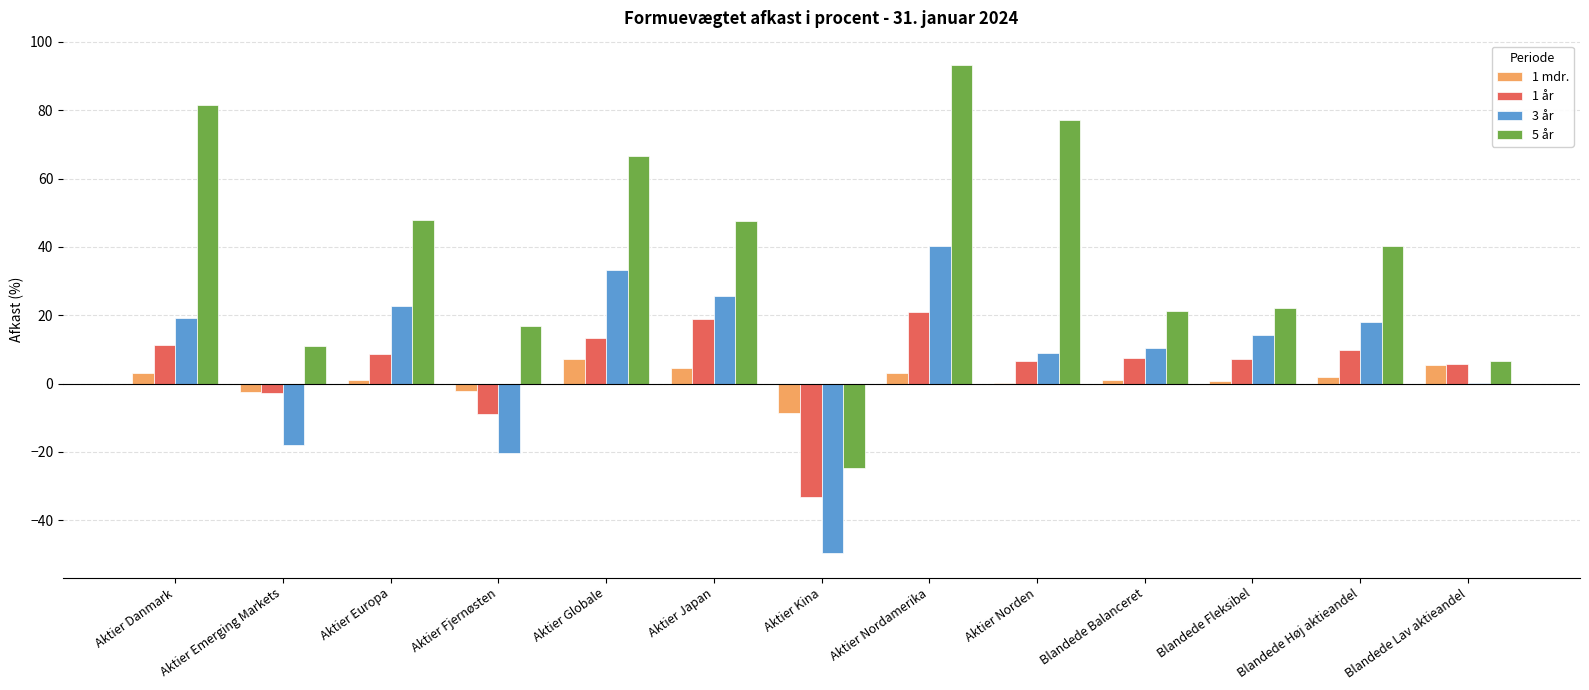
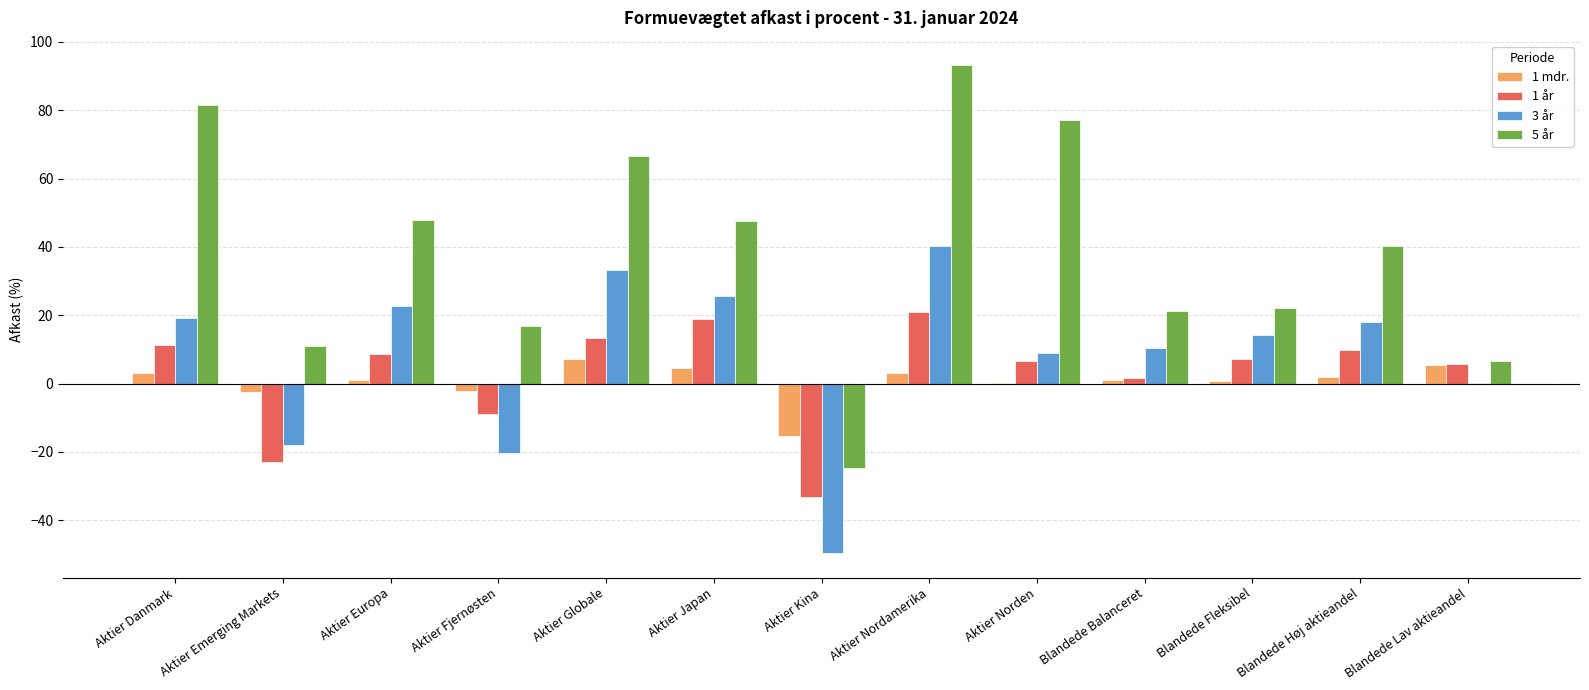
1 år, Aktier Emerging Markets: -3 -> -23
1 mdr., Aktier Kina: -9 -> -15
1 år, Blandede Balanceret: 8 -> 1
